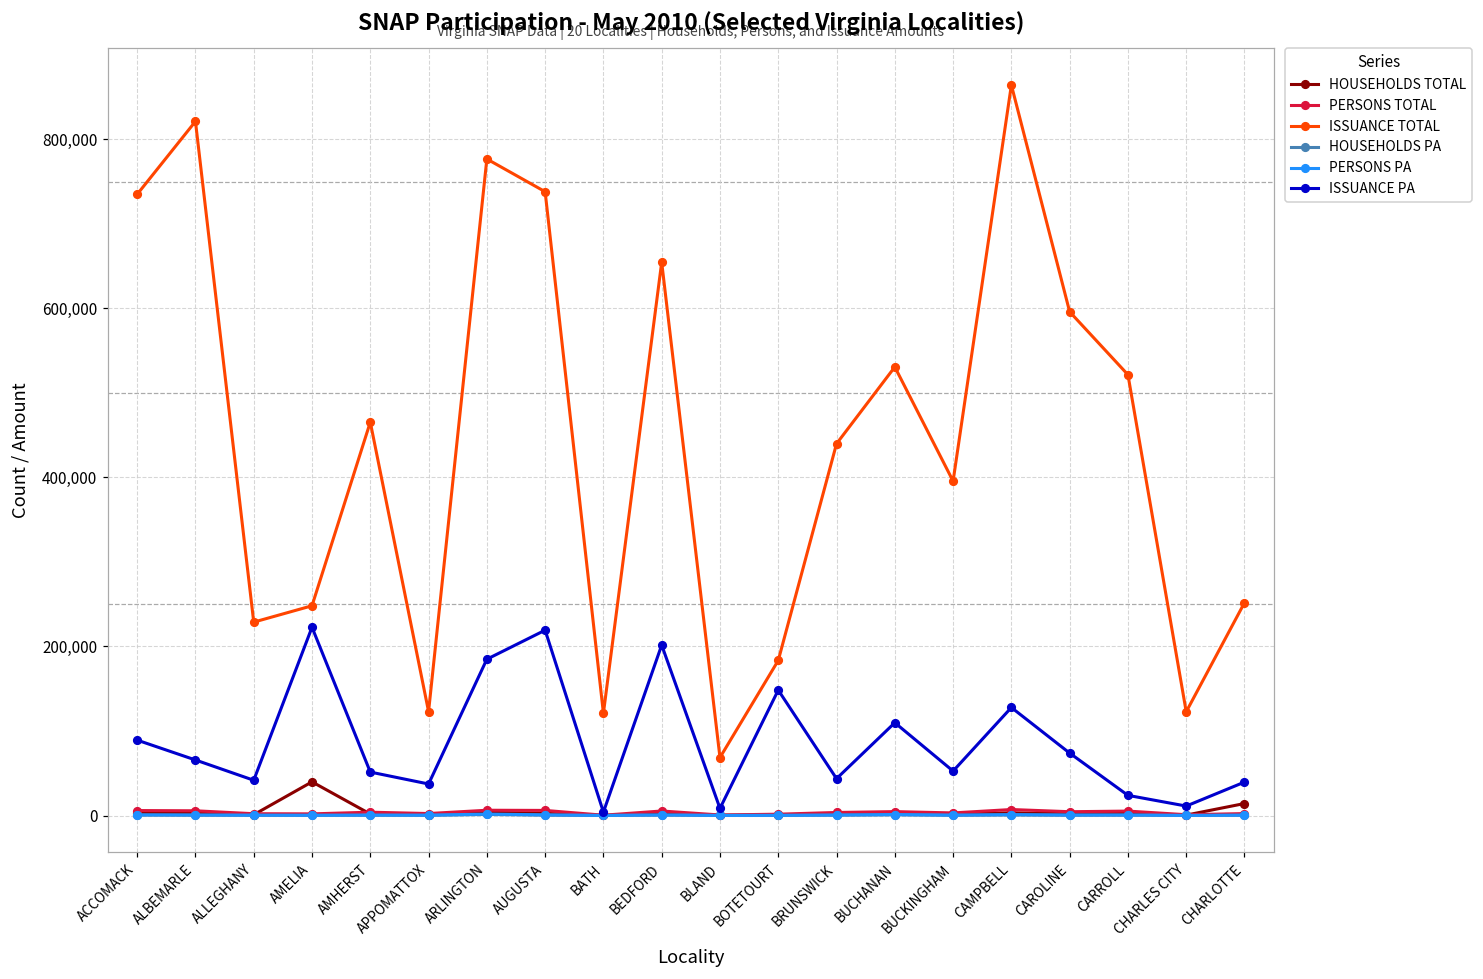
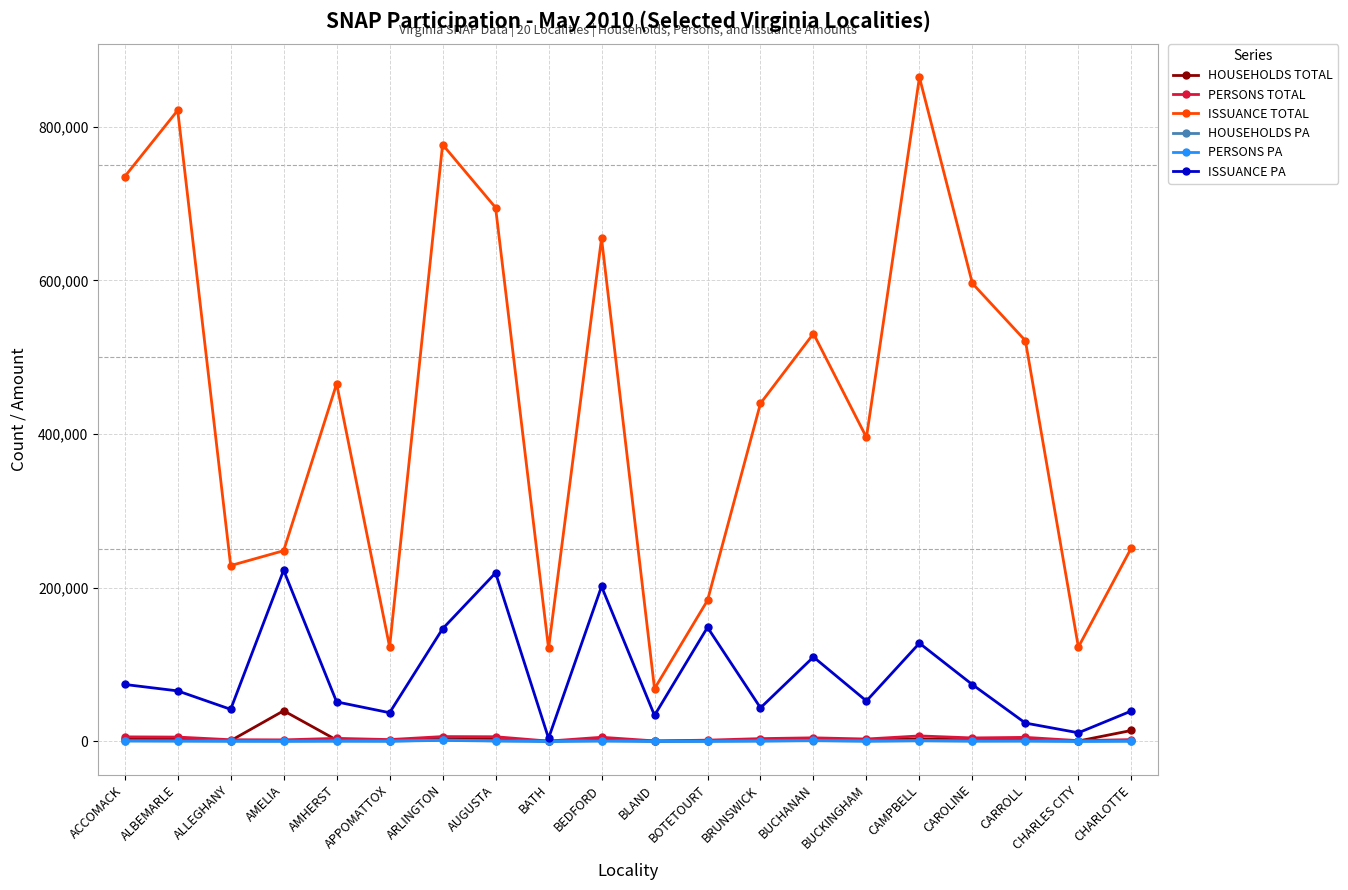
ISSUANCE PA, ACCOMACK: 90,000 -> 70,000
ISSUANCE PA, ARLINGTON: 180,000 -> 150,000
ISSUANCE TOTAL, AUGUSTA: 740,000 -> 690,000
ISSUANCE PA, BLAND: 10,000 -> 30,000
